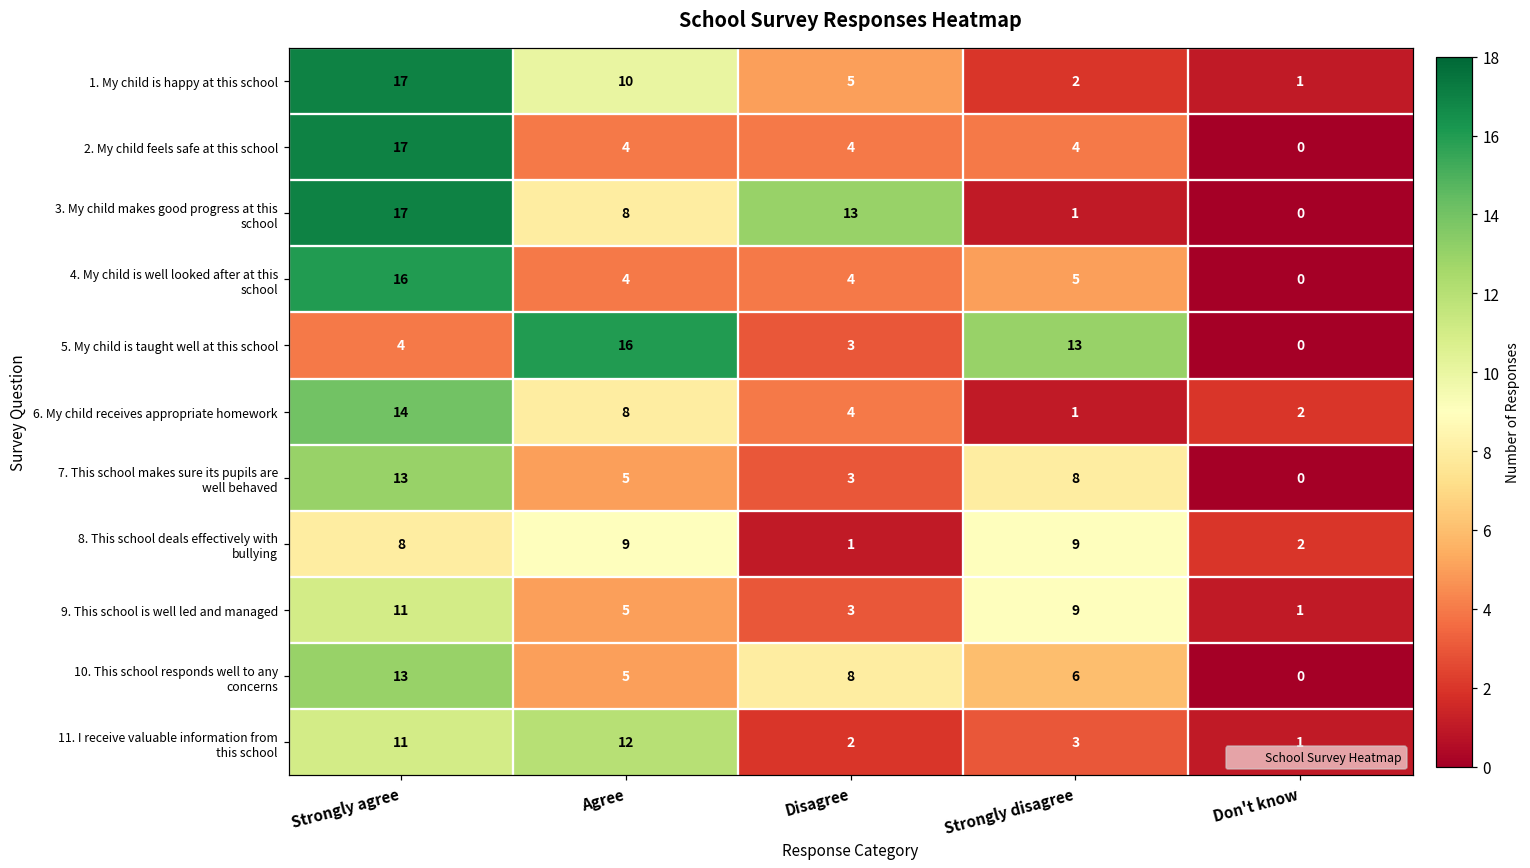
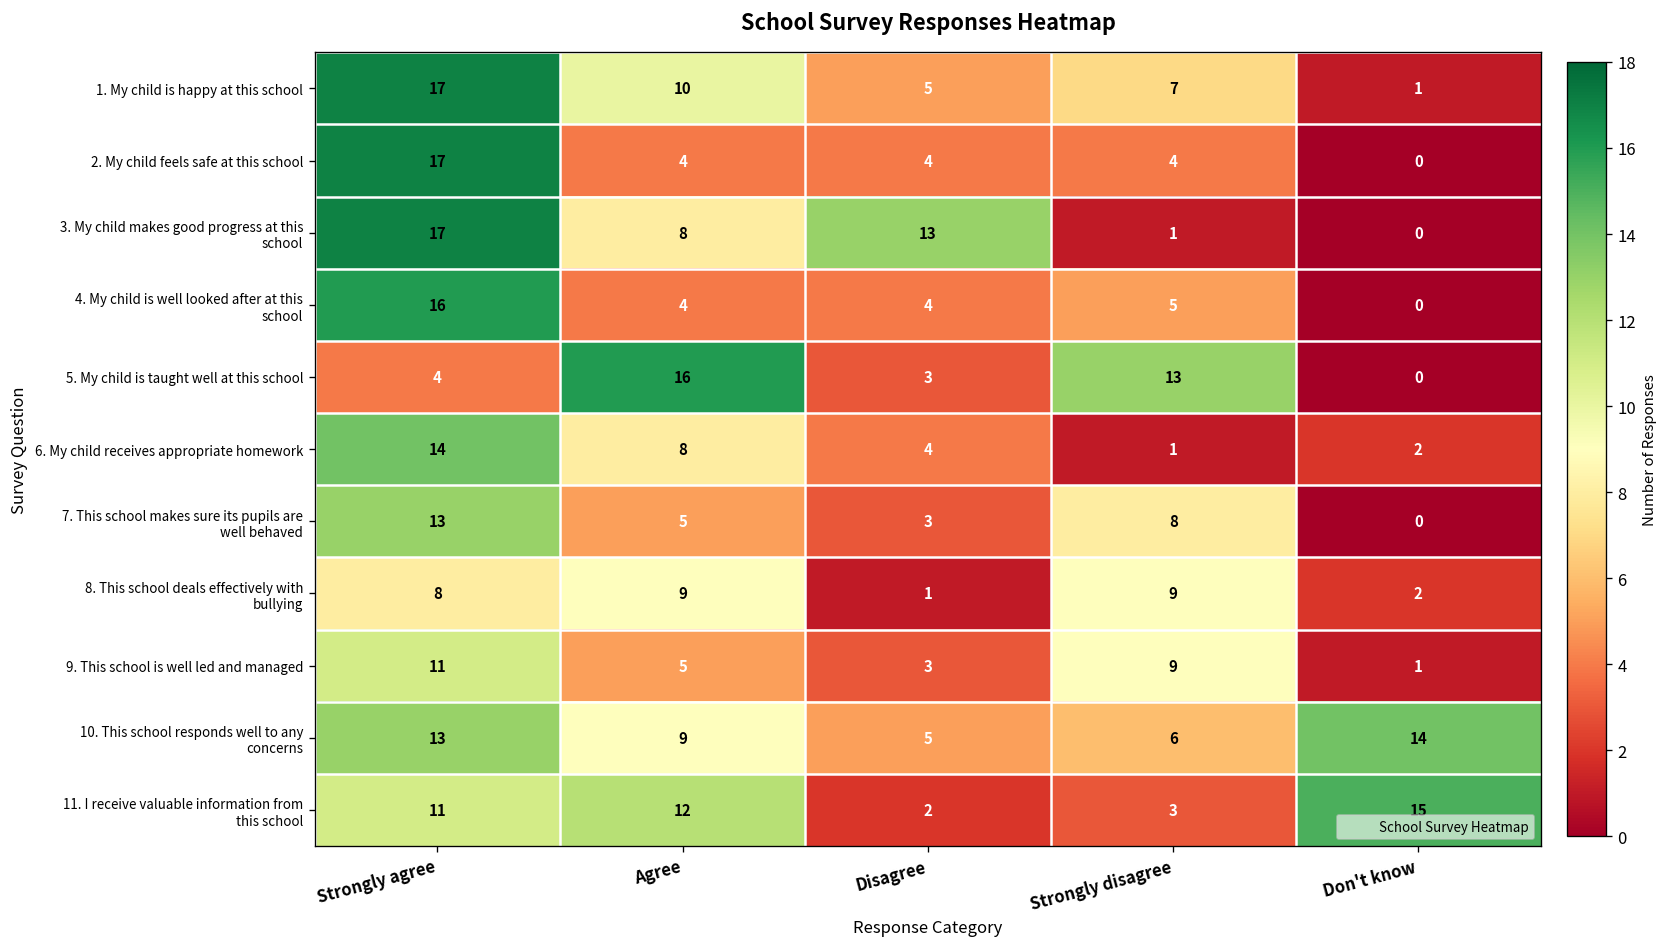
1. My child is happy at this school, Strongly disagree: 2 -> 7
10. This school responds well to any concerns, Agree: 5 -> 9
10. This school responds well to any concerns, Disagree: 8 -> 5
10. This school responds well to any concerns, Don't know: 0 -> 14
11. I receive valuable information from this school, Don't know: 1 -> 15
